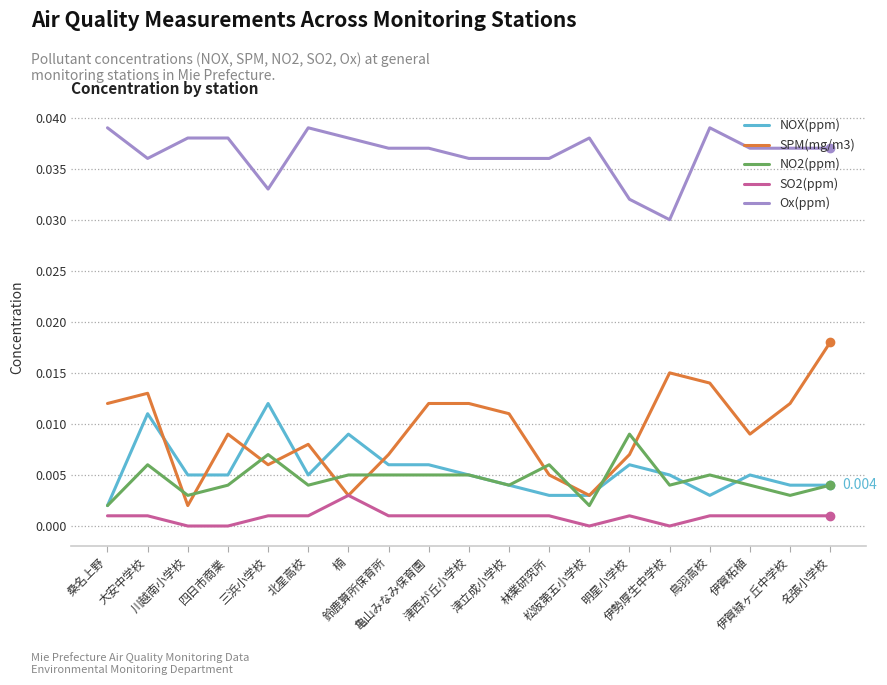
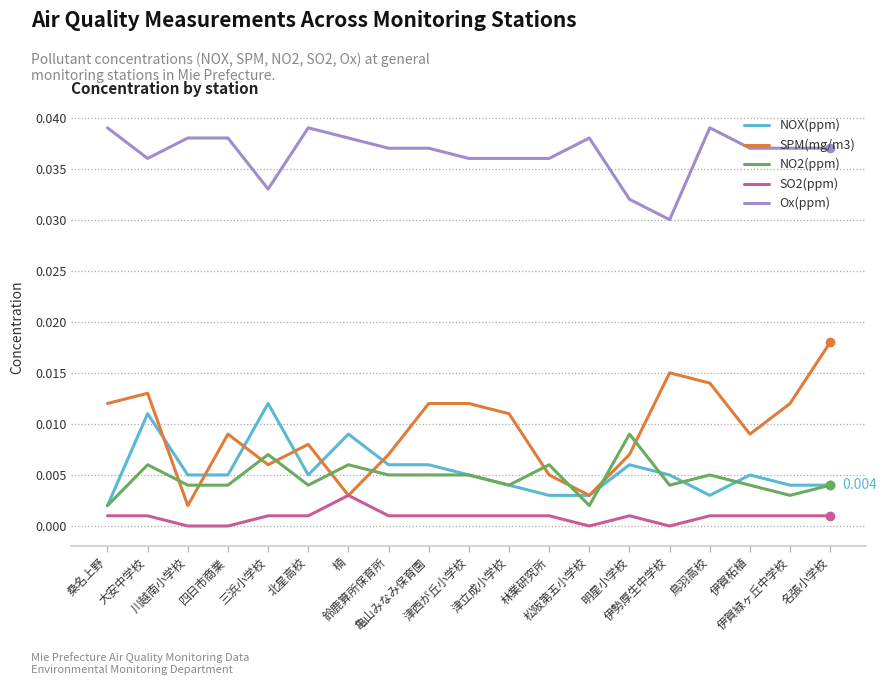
NO2(ppm), 川越南小学校: 0.003 -> 0.004
NO2(ppm), 楠: 0.005 -> 0.006
